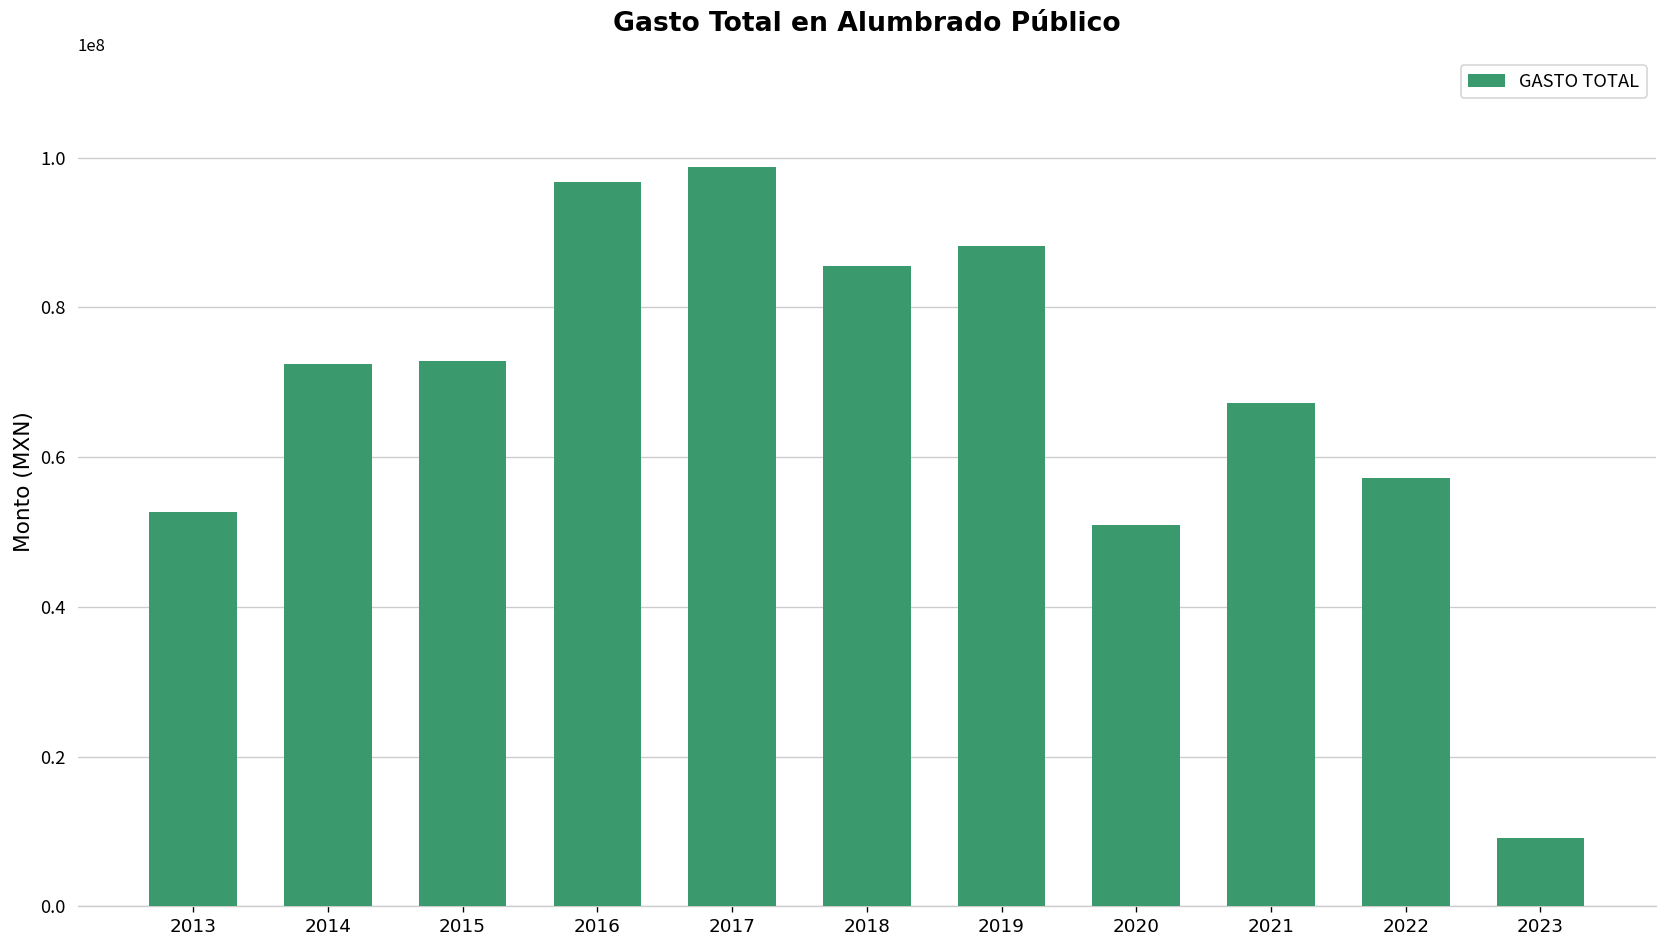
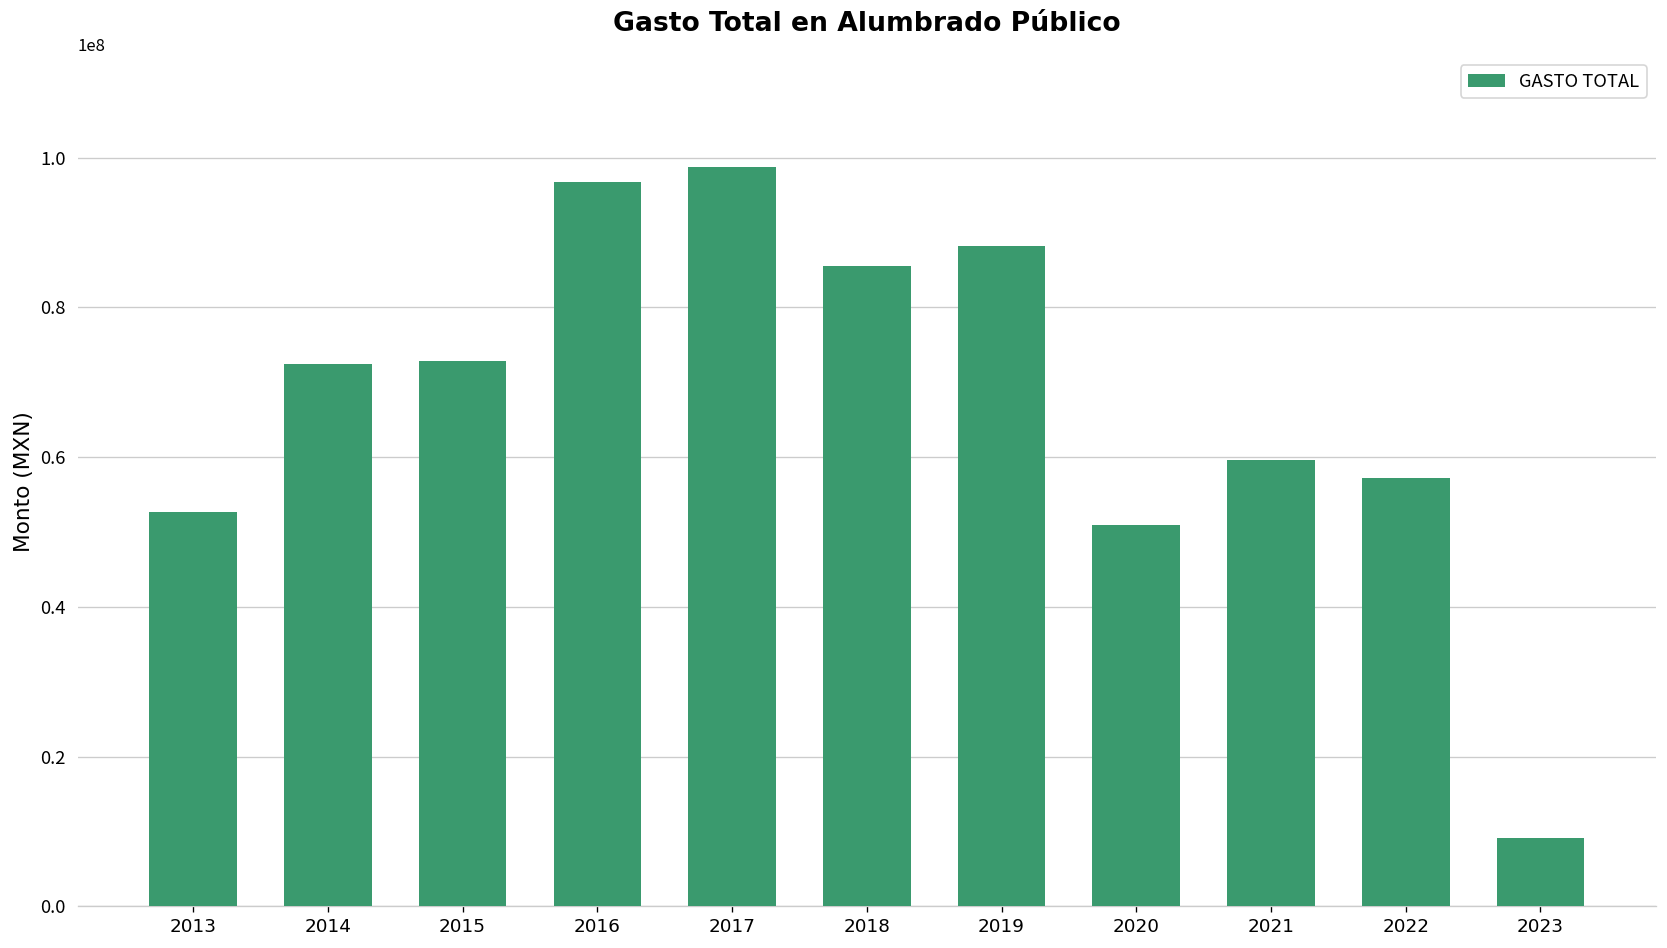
2021: 67000000 -> 60000000
